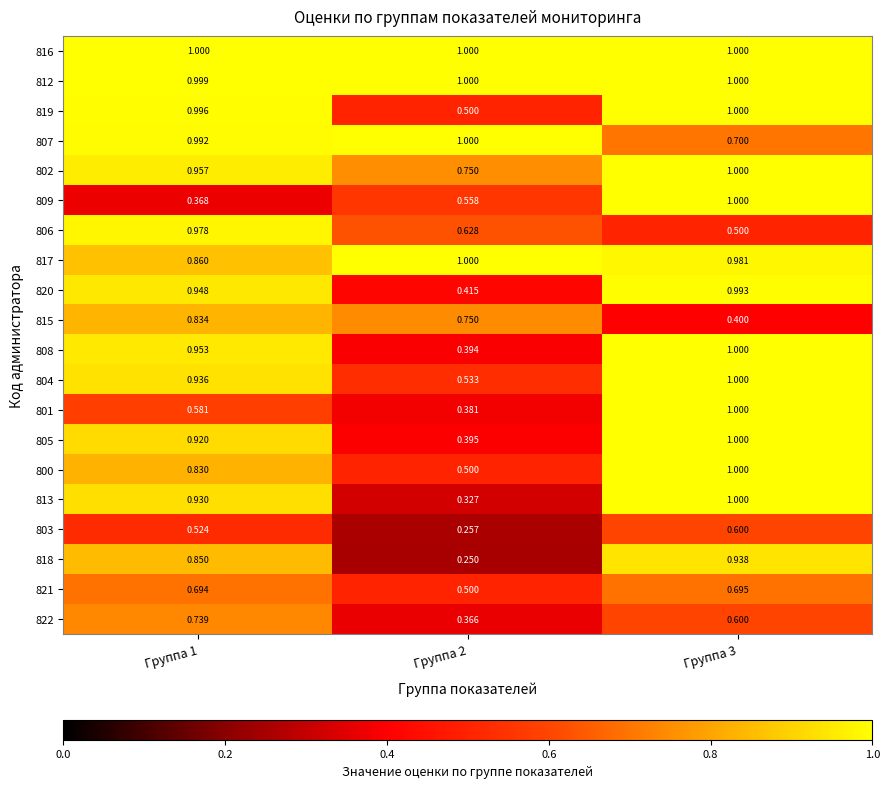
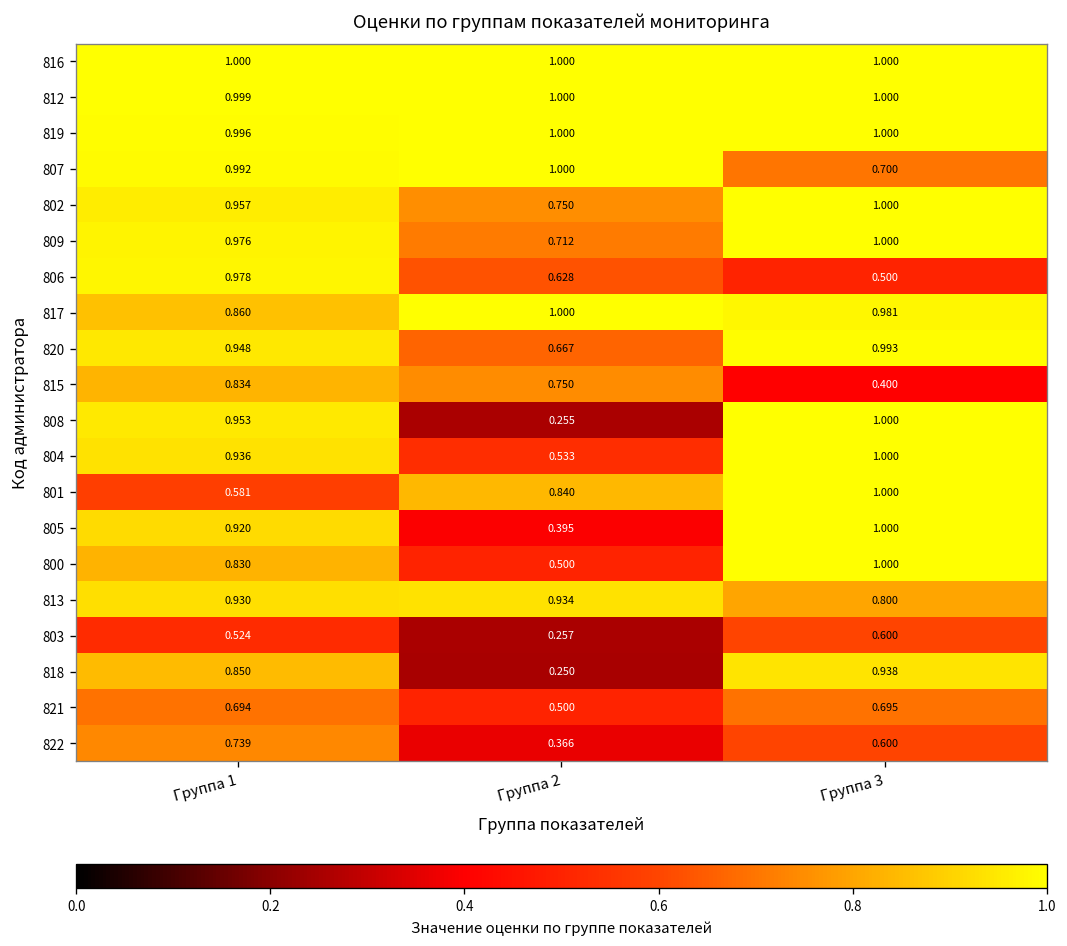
819, Группа 2: 0.500 -> 1.000
809, Группа 1: 0.368 -> 0.976
809, Группа 2: 0.558 -> 0.712
820, Группа 2: 0.415 -> 0.667
808, Группа 2: 0.394 -> 0.255
801, Группа 2: 0.381 -> 0.840
813, Группа 2: 0.327 -> 0.934
813, Группа 3: 1.000 -> 0.800
